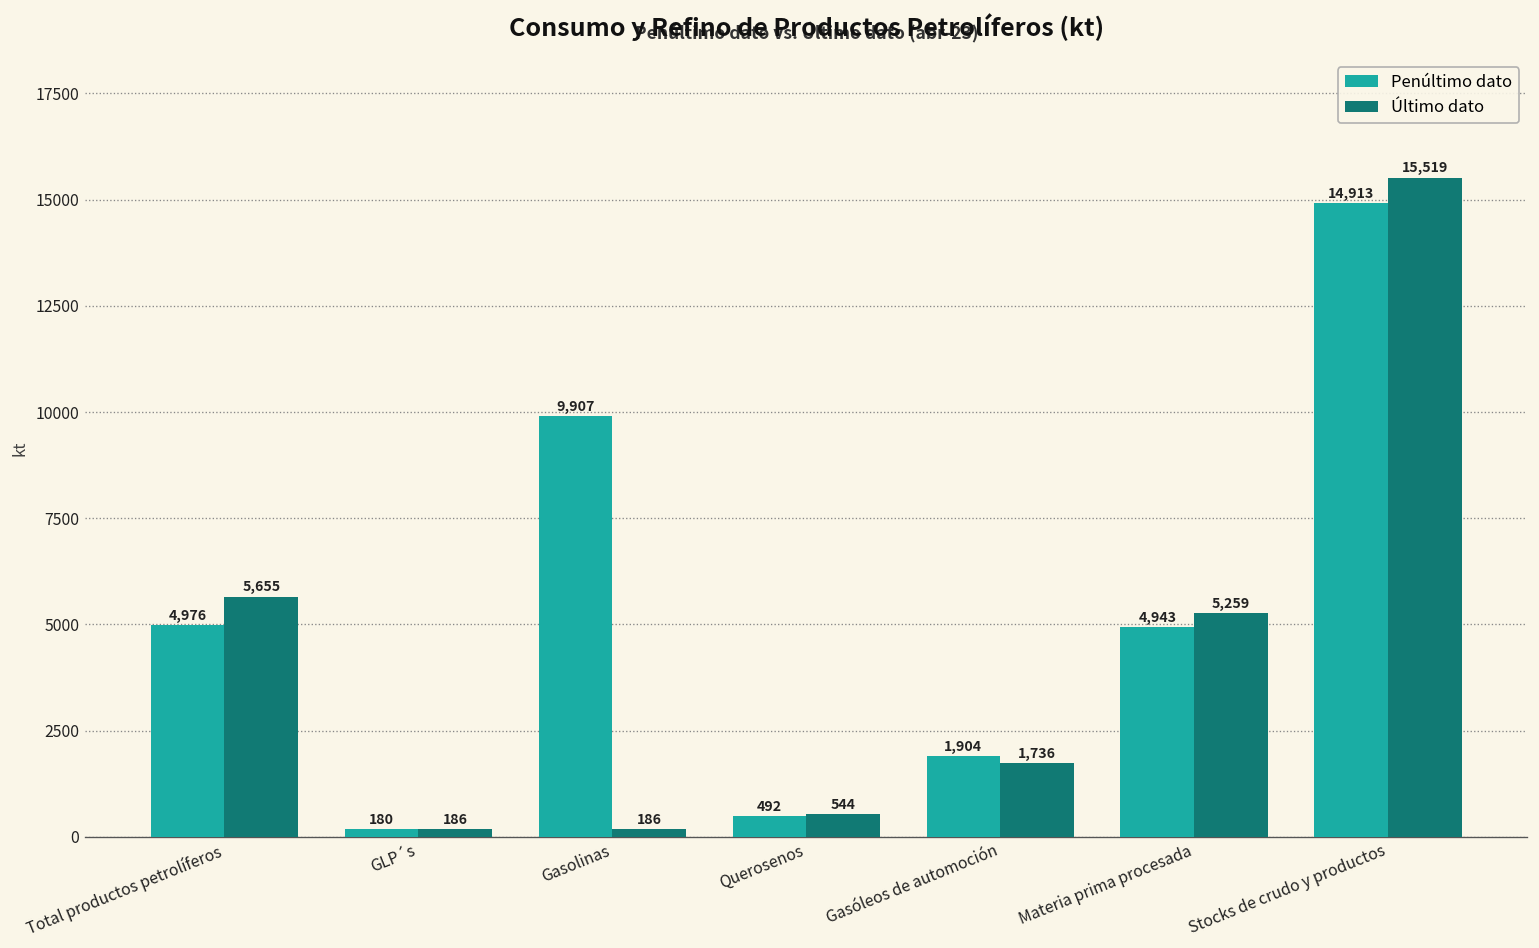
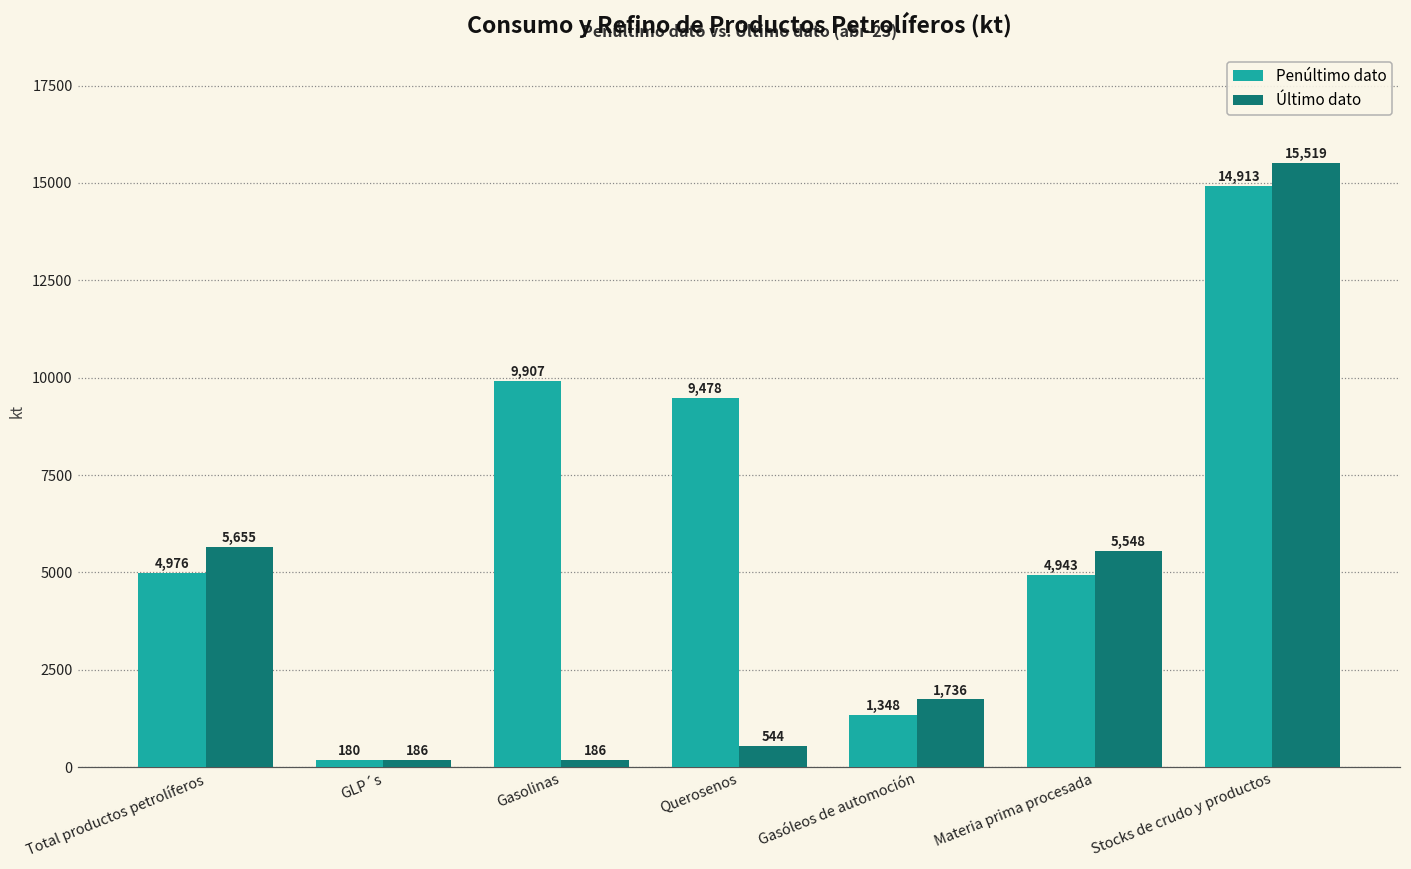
Penúltimo dato, Querosenos: 492 -> 9,478
Penúltimo dato, Gasóleos de automoción: 1,904 -> 1,348
Último dato, Materia prima procesada: 5,259 -> 5,548
